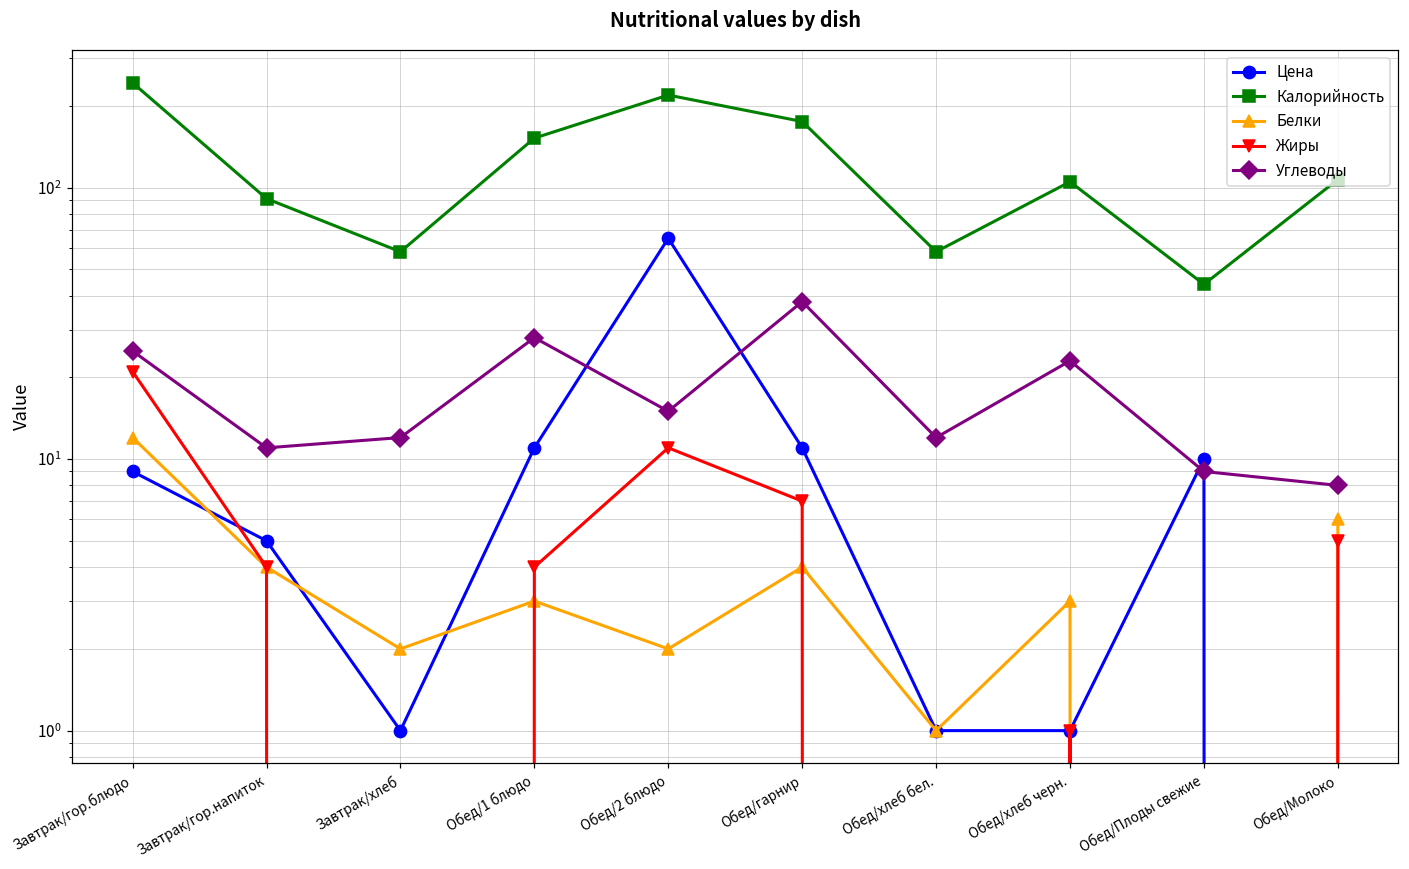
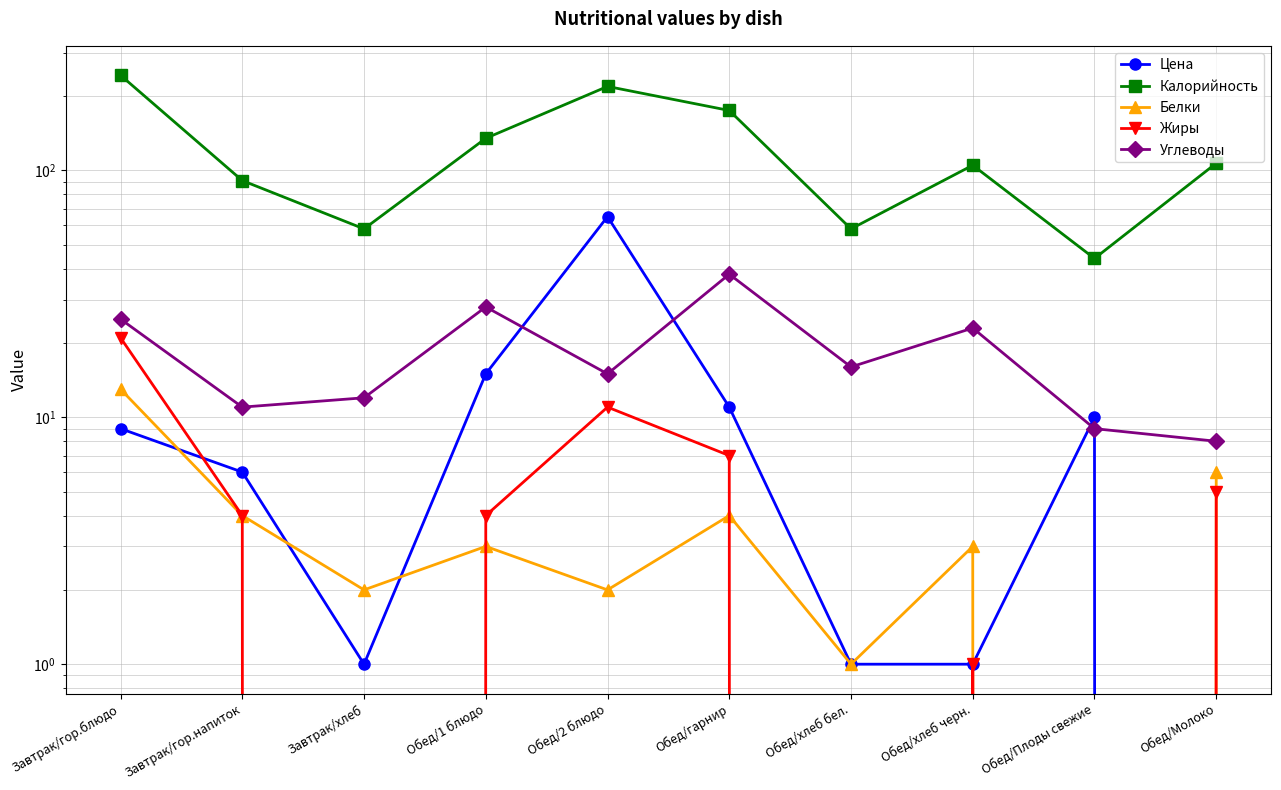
Белки, Завтрак/гор.блюдо: 12 -> 13
Цена, Завтрак/гор.напиток: 5 -> 6
Цена, Обед/1 блюдо: 11 -> 15
Калорийность, Обед/1 блюдо: 150 -> 140
Углеводы, Обед/хлеб бел.: 12 -> 16
